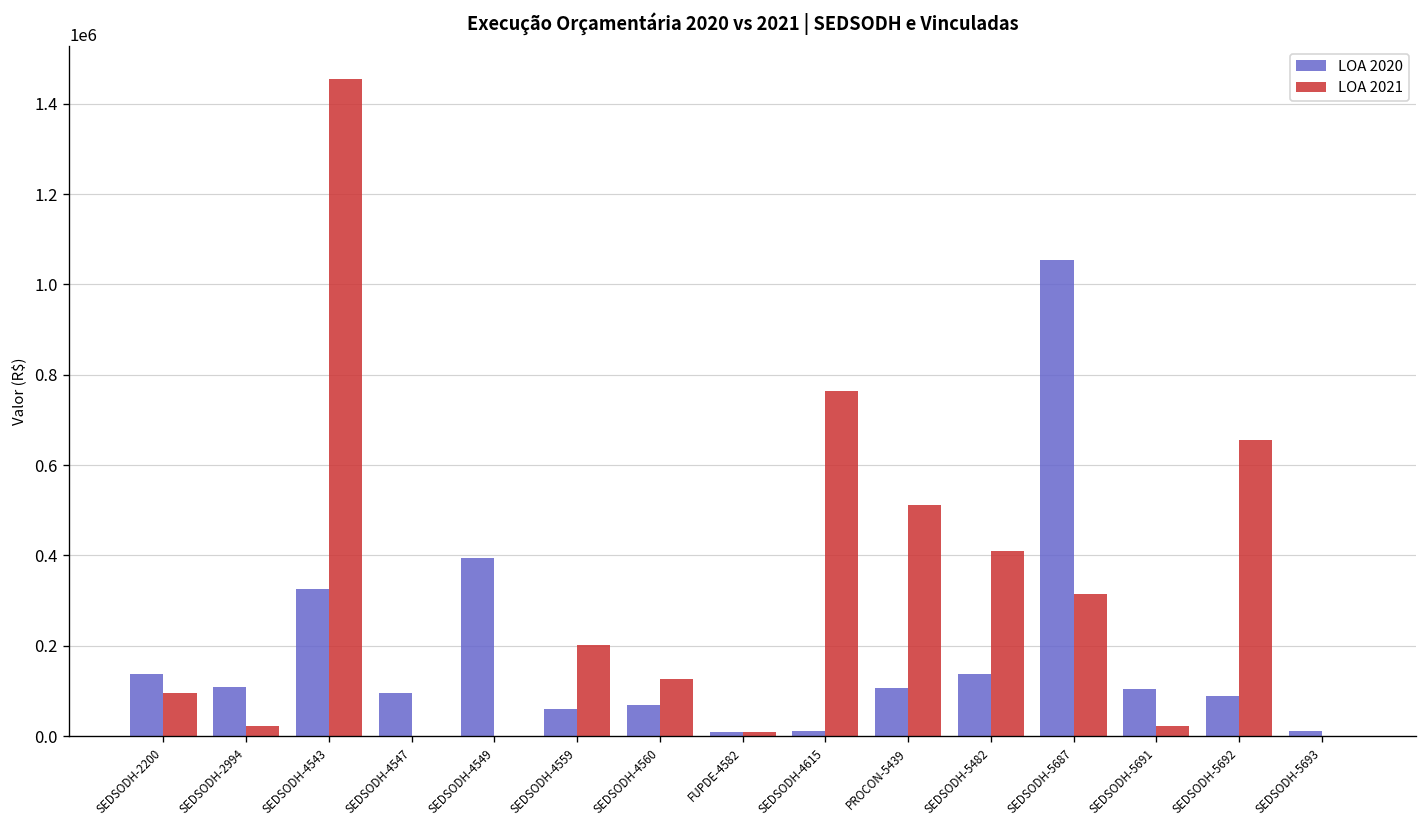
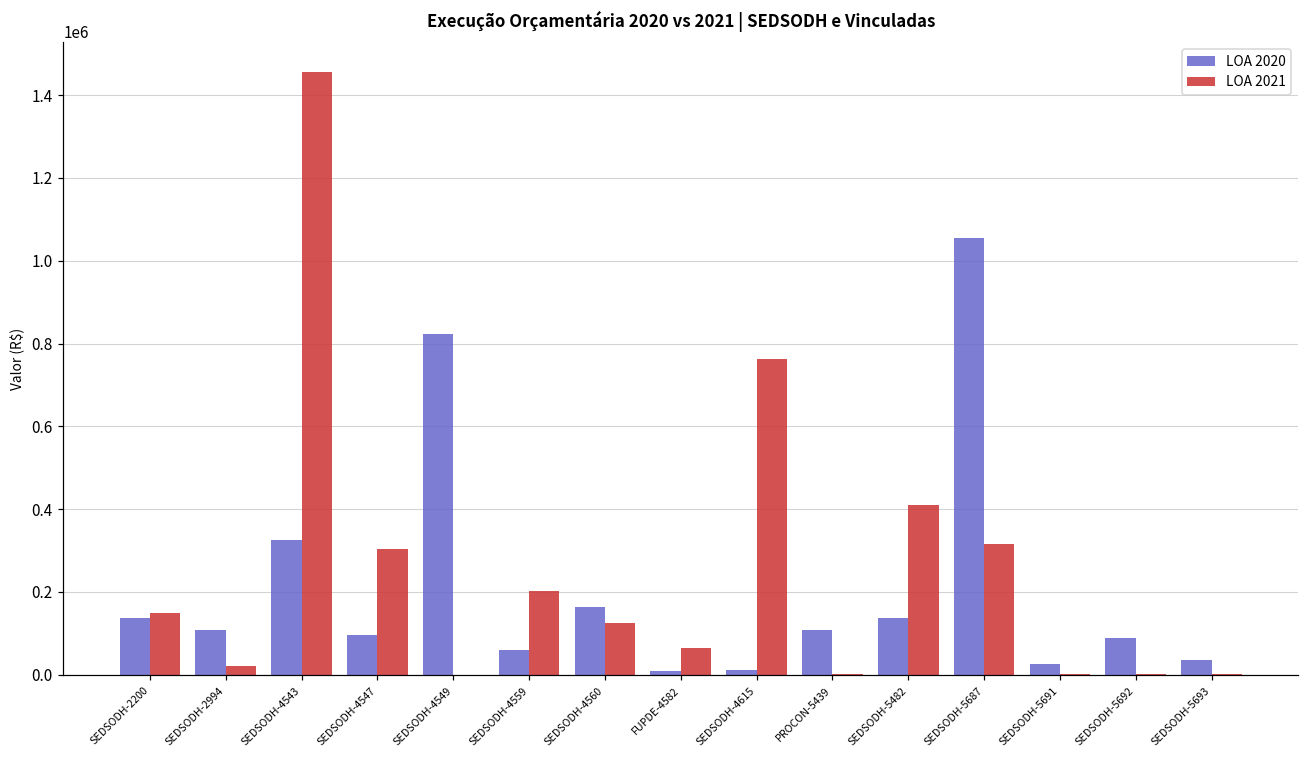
LOA 2021, SEDSODH-2200: 100000 -> 150000
LOA 2021, SEDSODH-4547: 0 -> 300000
LOA 2020, SEDSODH-4549: 390000 -> 820000
LOA 2020, SEDSODH-4560: 70000 -> 160000
LOA 2021, FUPDE-4582: 10000 -> 60000
LOA 2021, PROCON-5439: 510000 -> 0
LOA 2020, SEDSODH-5691: 100000 -> 30000
LOA 2021, SEDSODH-5691: 20000 -> 0
LOA 2021, SEDSODH-5692: 660000 -> 0
LOA 2020, SEDSODH-5693: 10000 -> 40000
